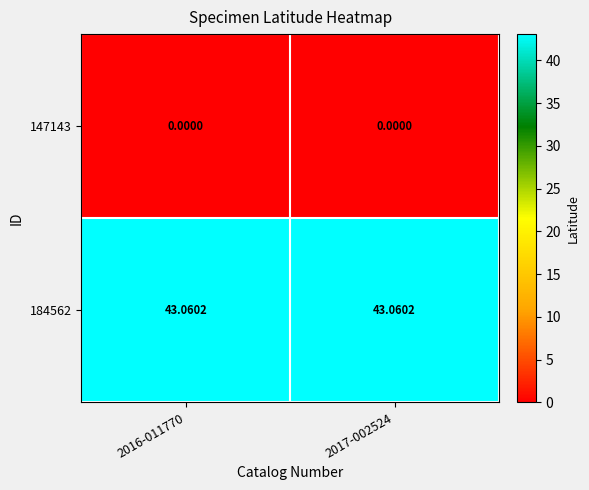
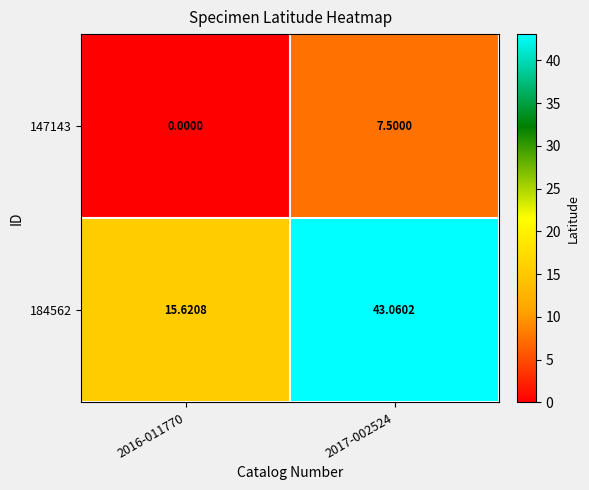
147143, 2017-002524: 0.0000 -> 7.5000
184562, 2016-011770: 43.0602 -> 15.6208
